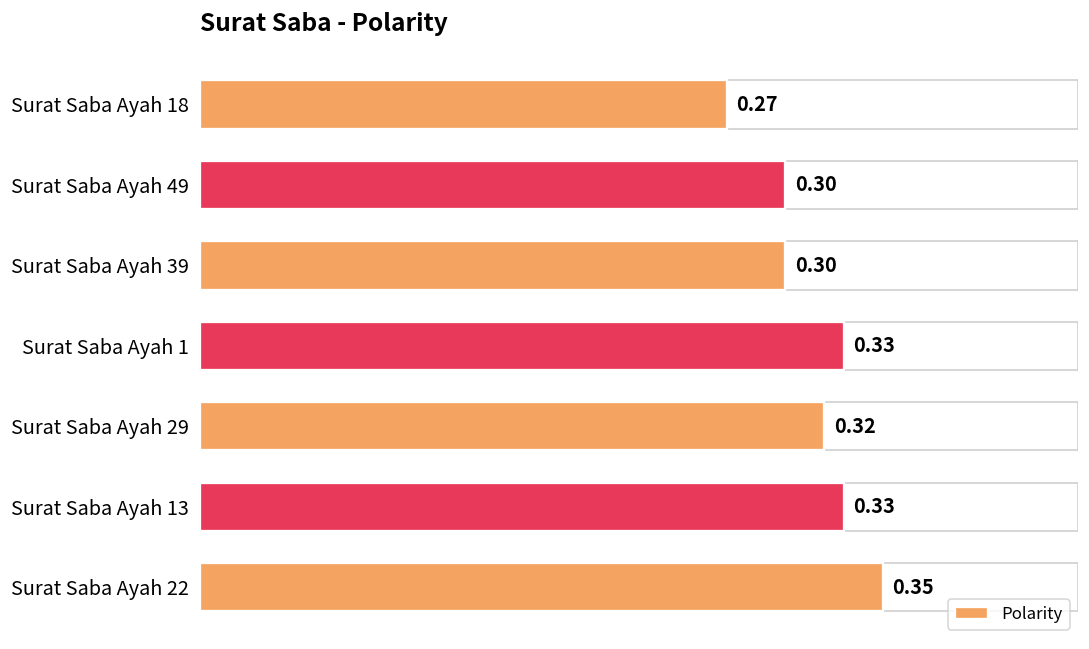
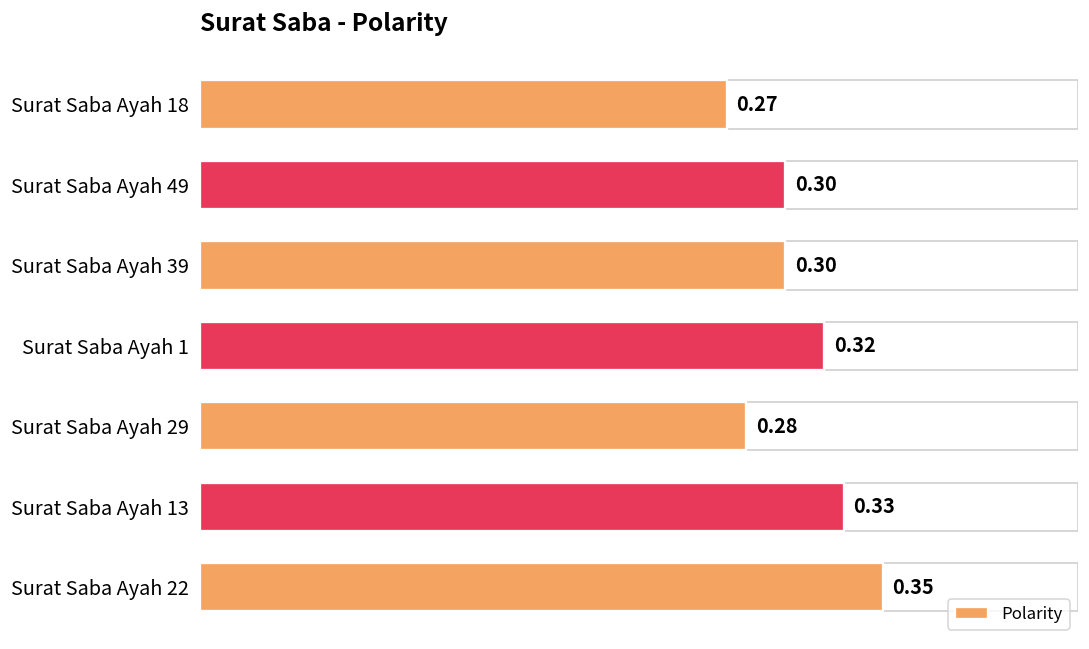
Surat Saba Ayah 1: 0.33 -> 0.32
Surat Saba Ayah 29: 0.32 -> 0.28
